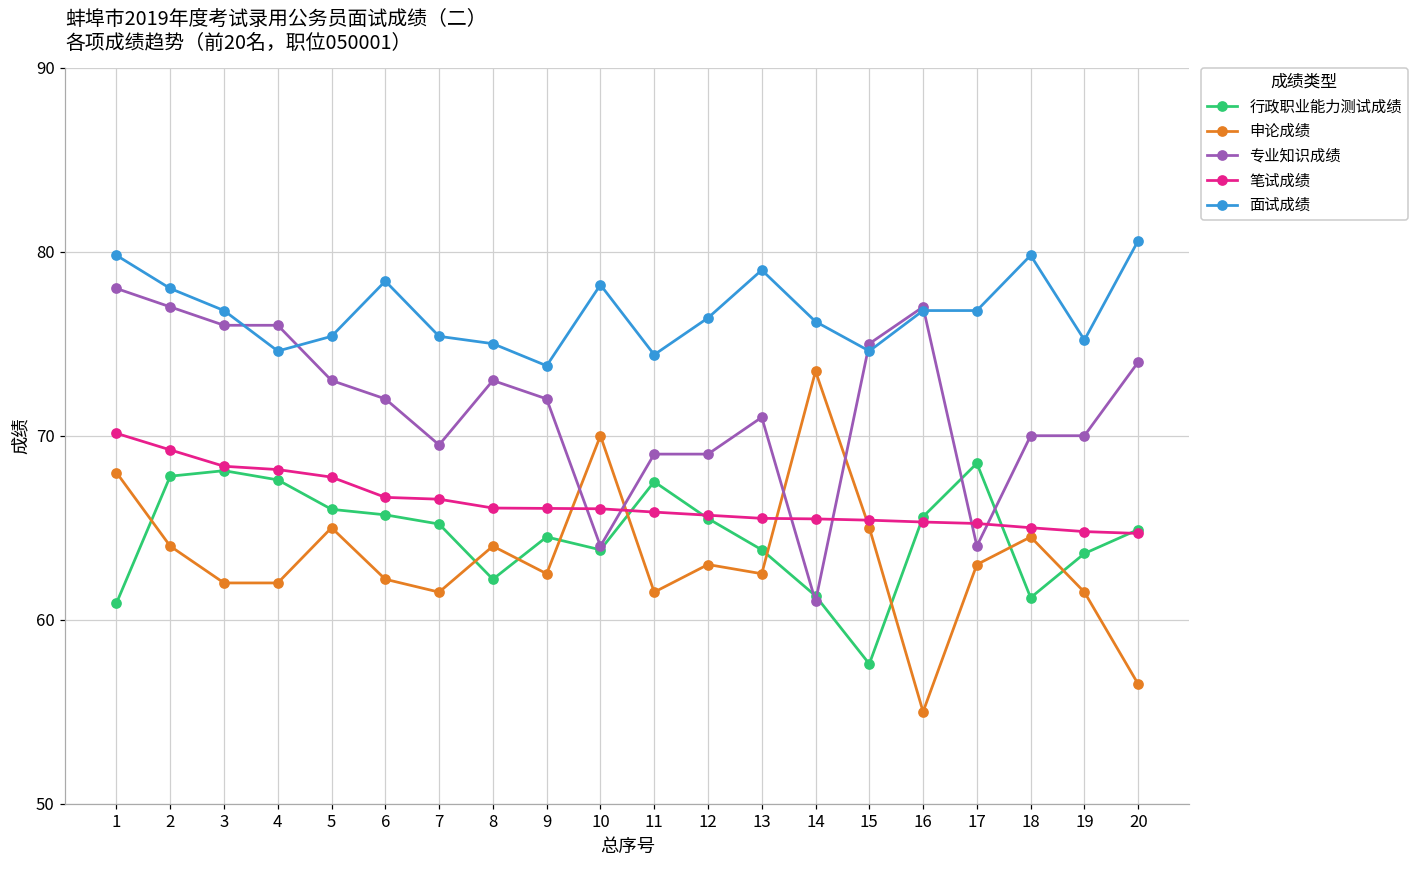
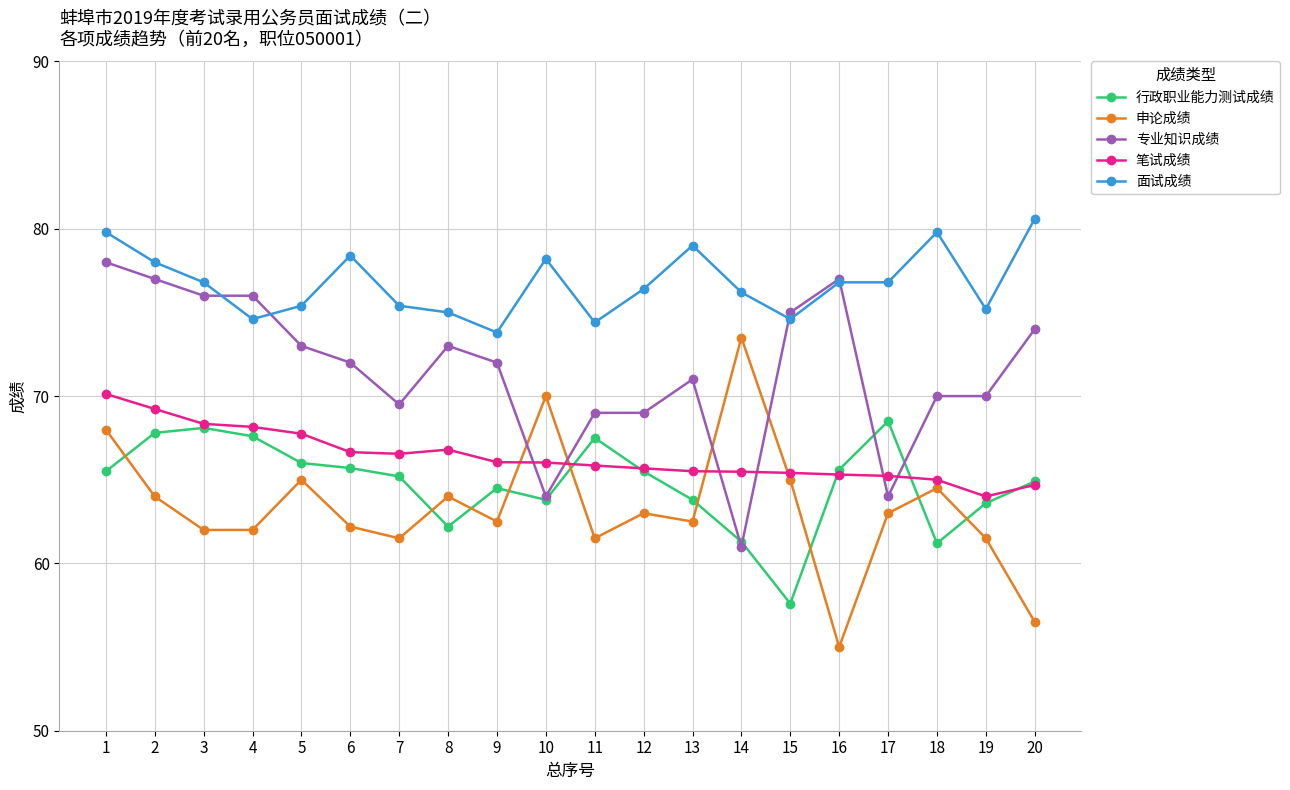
行政职业能力测试成绩, 1: 60.9 -> 65.5
笔试成绩, 8: 66.1 -> 66.8
笔试成绩, 19: 64.8 -> 64.0
